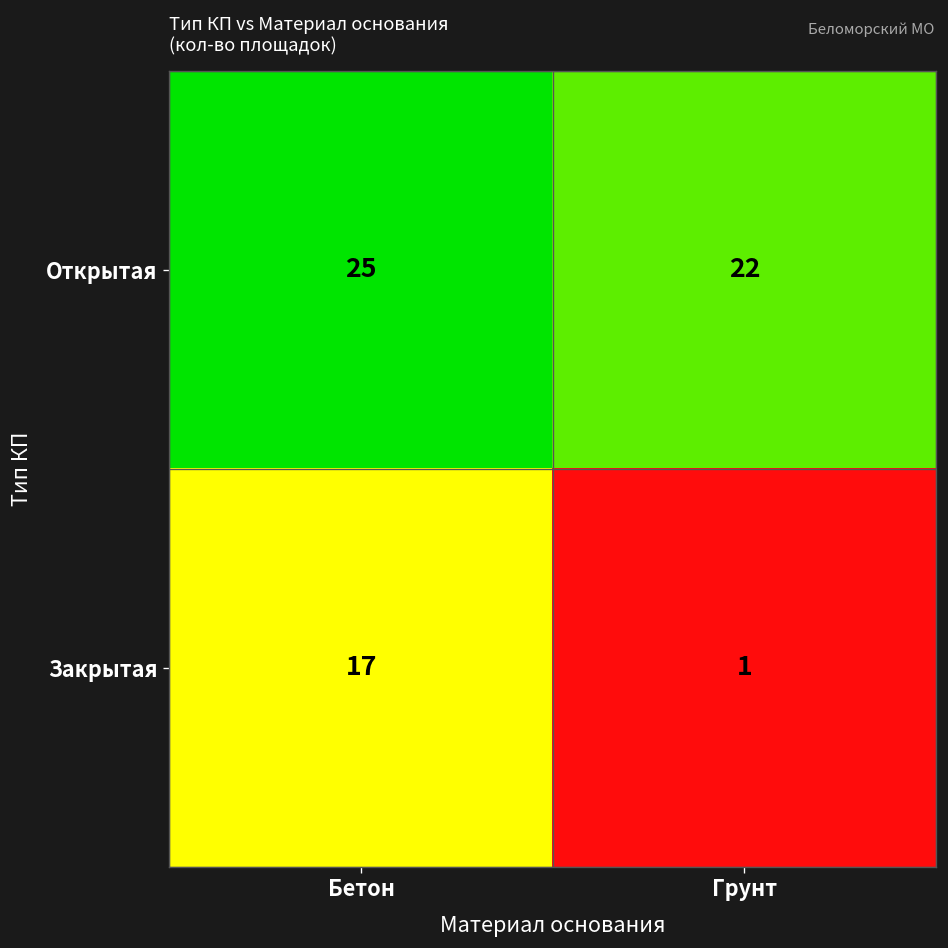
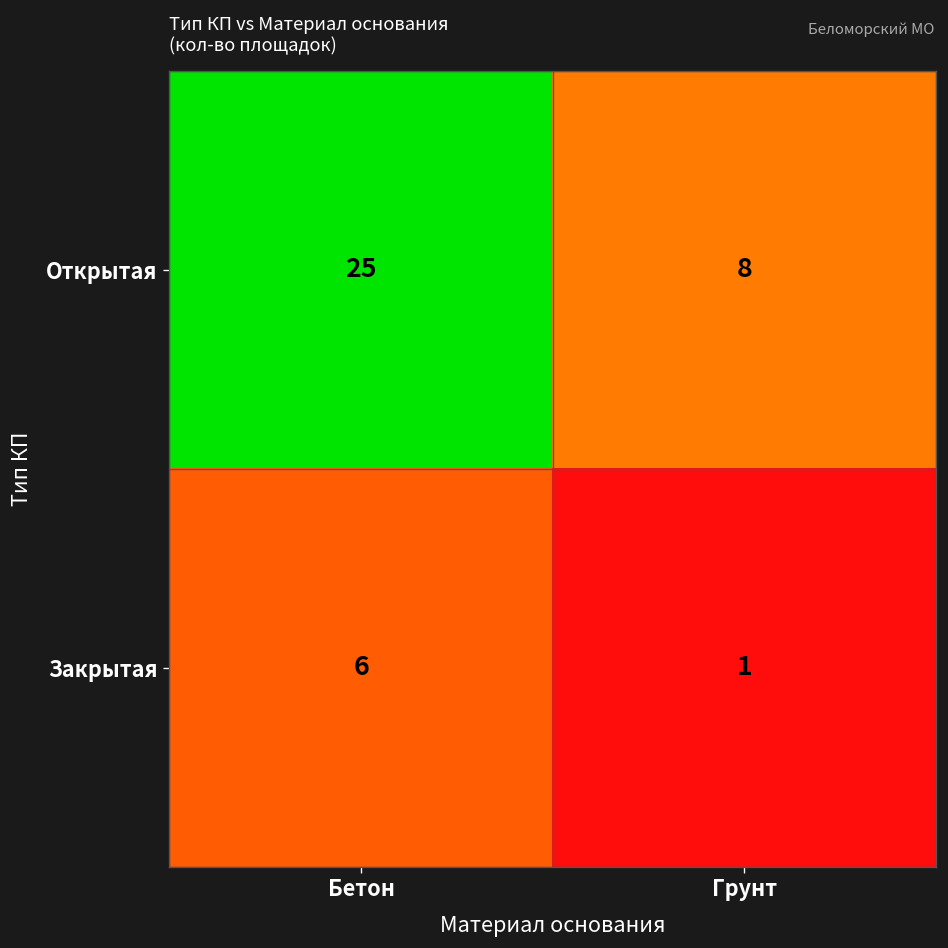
Открытая, Грунт: 22 -> 8
Закрытая, Бетон: 17 -> 6
